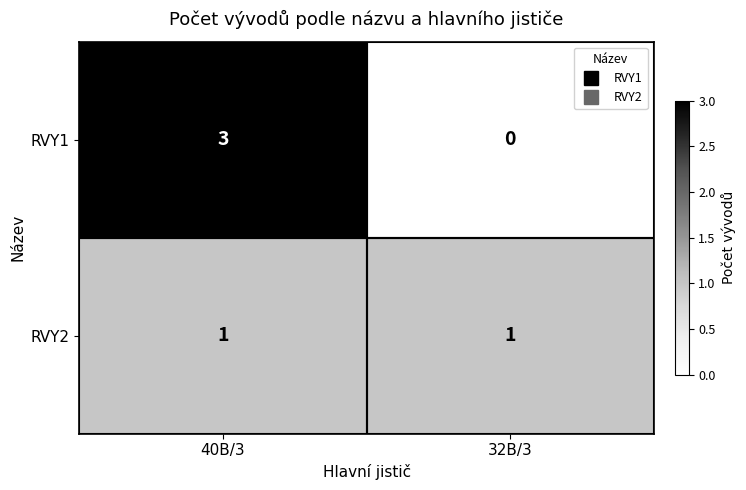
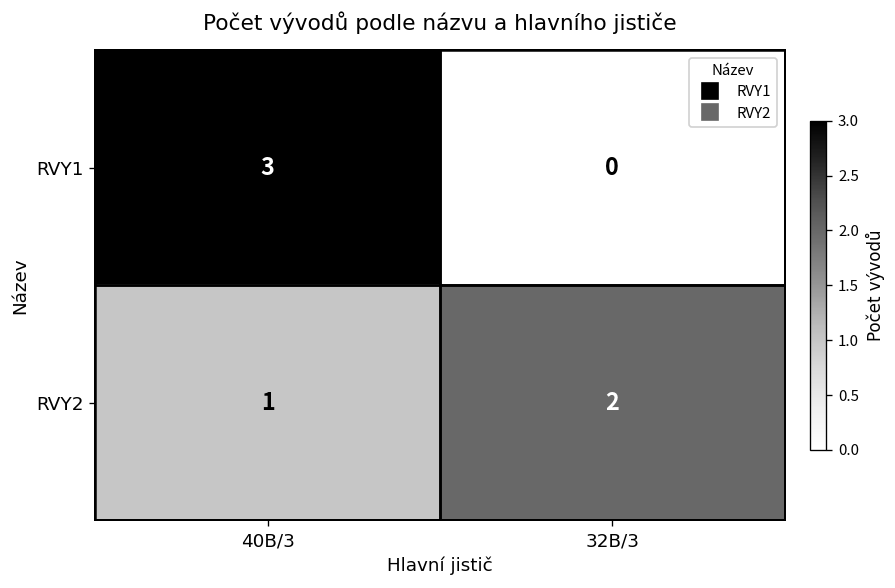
RVY2, 32B/3: 1 -> 2
